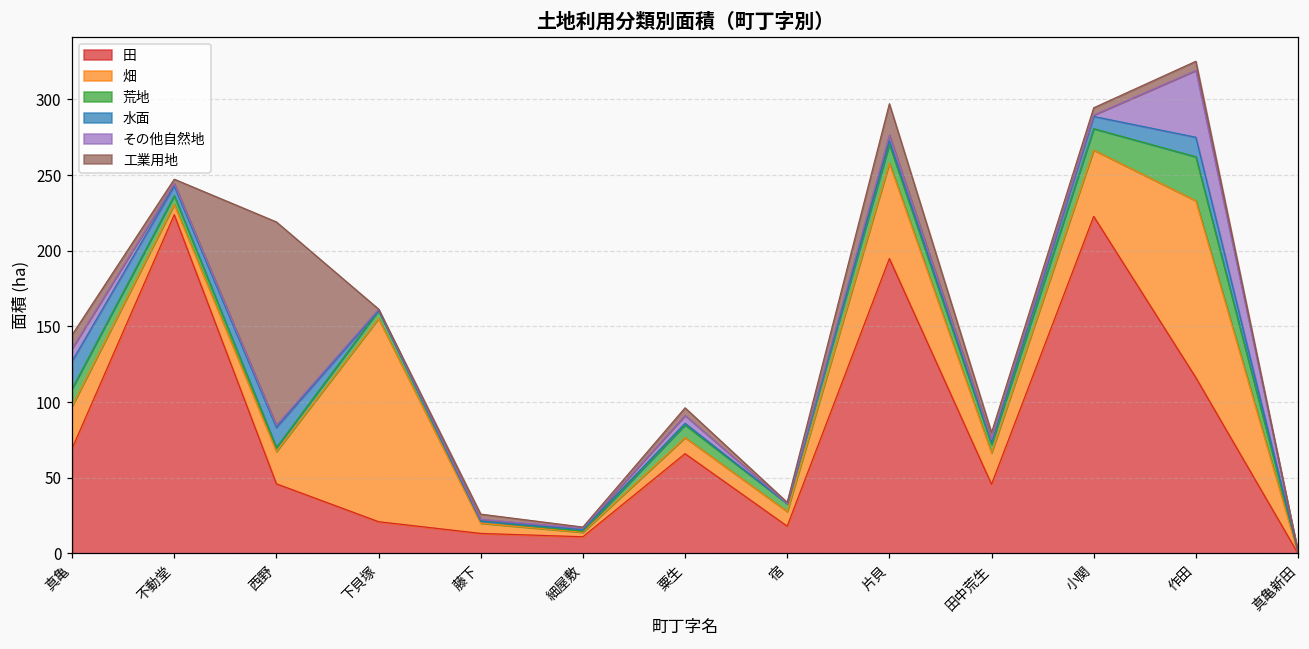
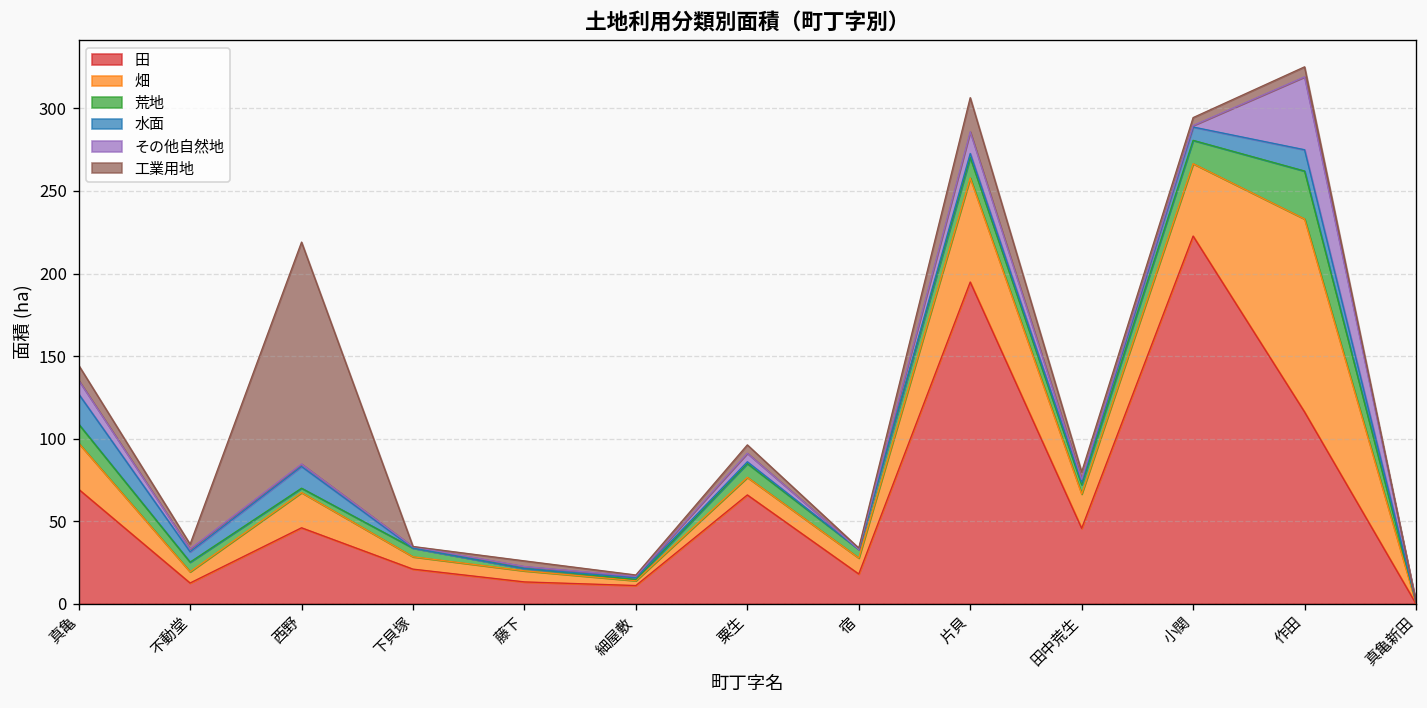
田, 不動堂: 224 -> 13
畑, 下貝塚: 134 -> 7
その他自然地, 片貝: 4 -> 13
